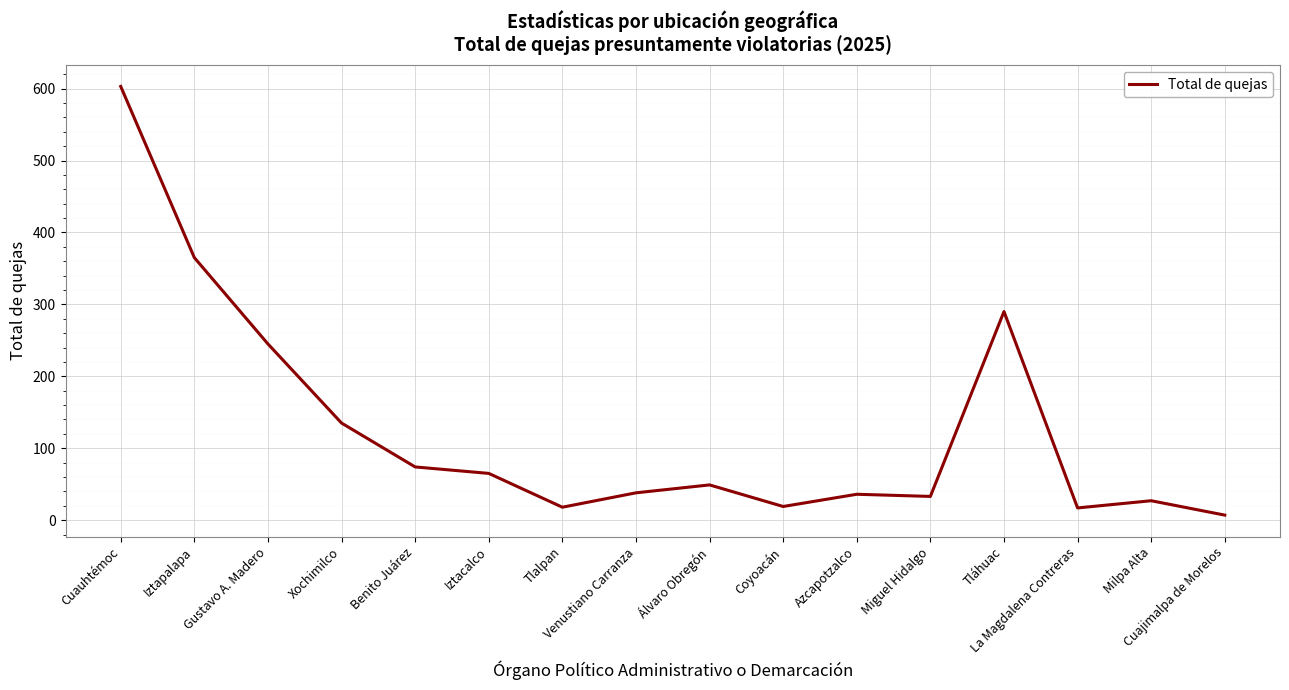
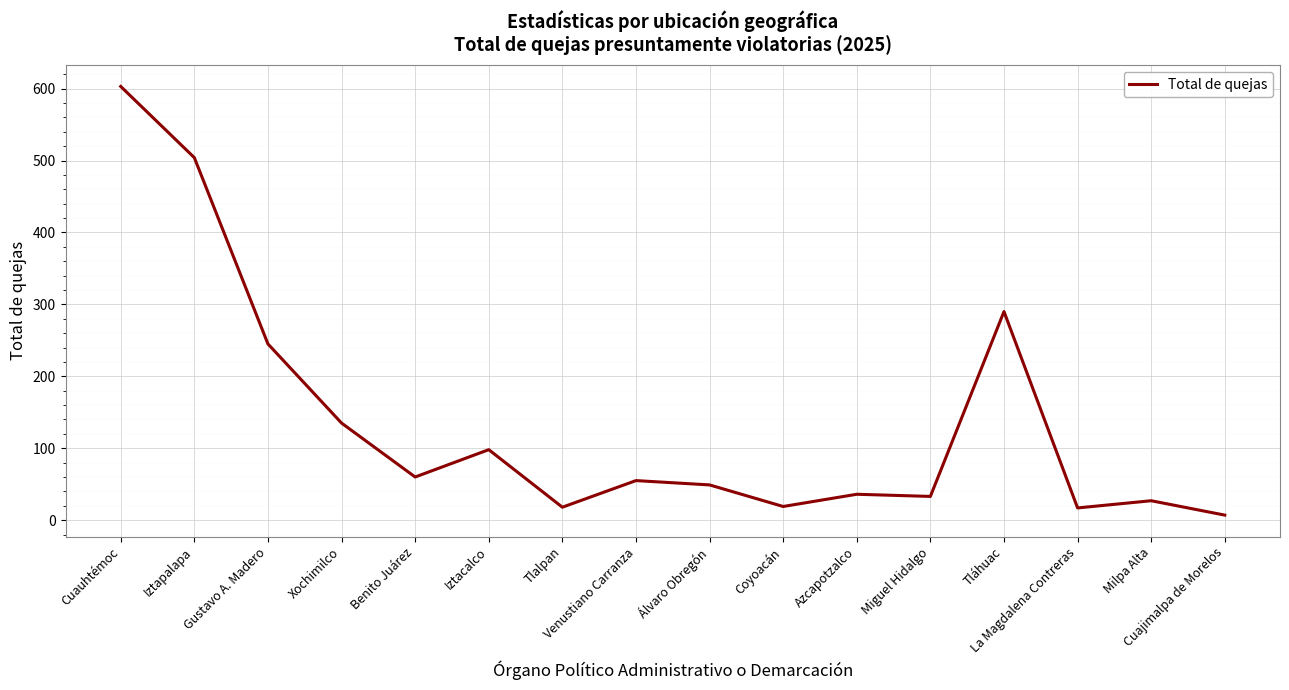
Iztapalapa: 370 -> 500
Benito Juárez: 70 -> 60
Iztacalco: 70 -> 100
Venustiano Carranza: 40 -> 60
